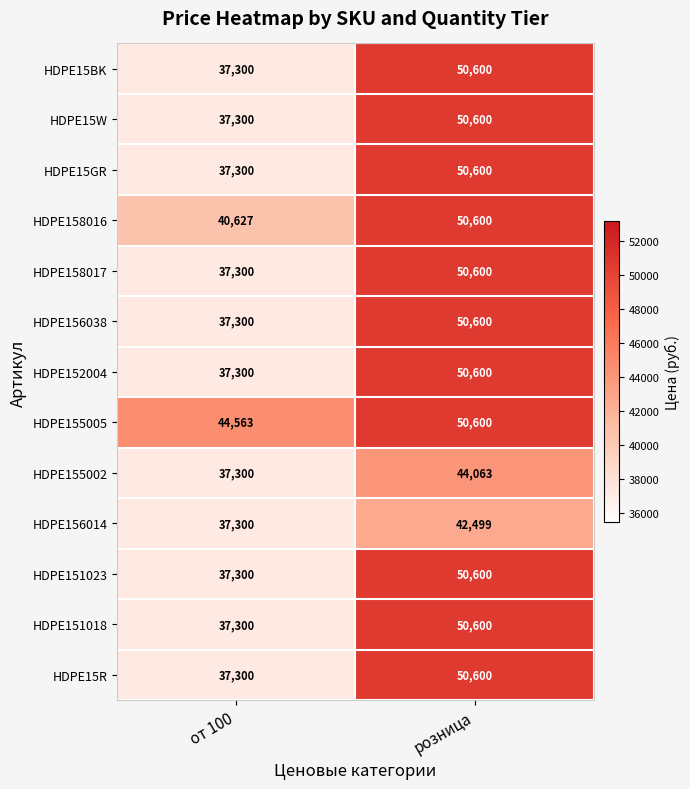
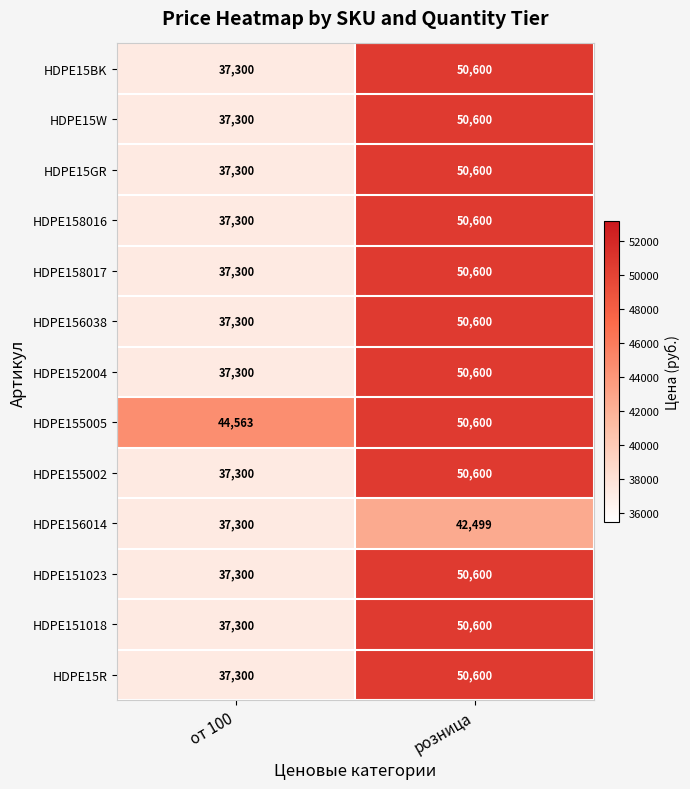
HDPE158016, от 100: 40,627 -> 37,300
HDPE155002, розница: 44,063 -> 50,600
